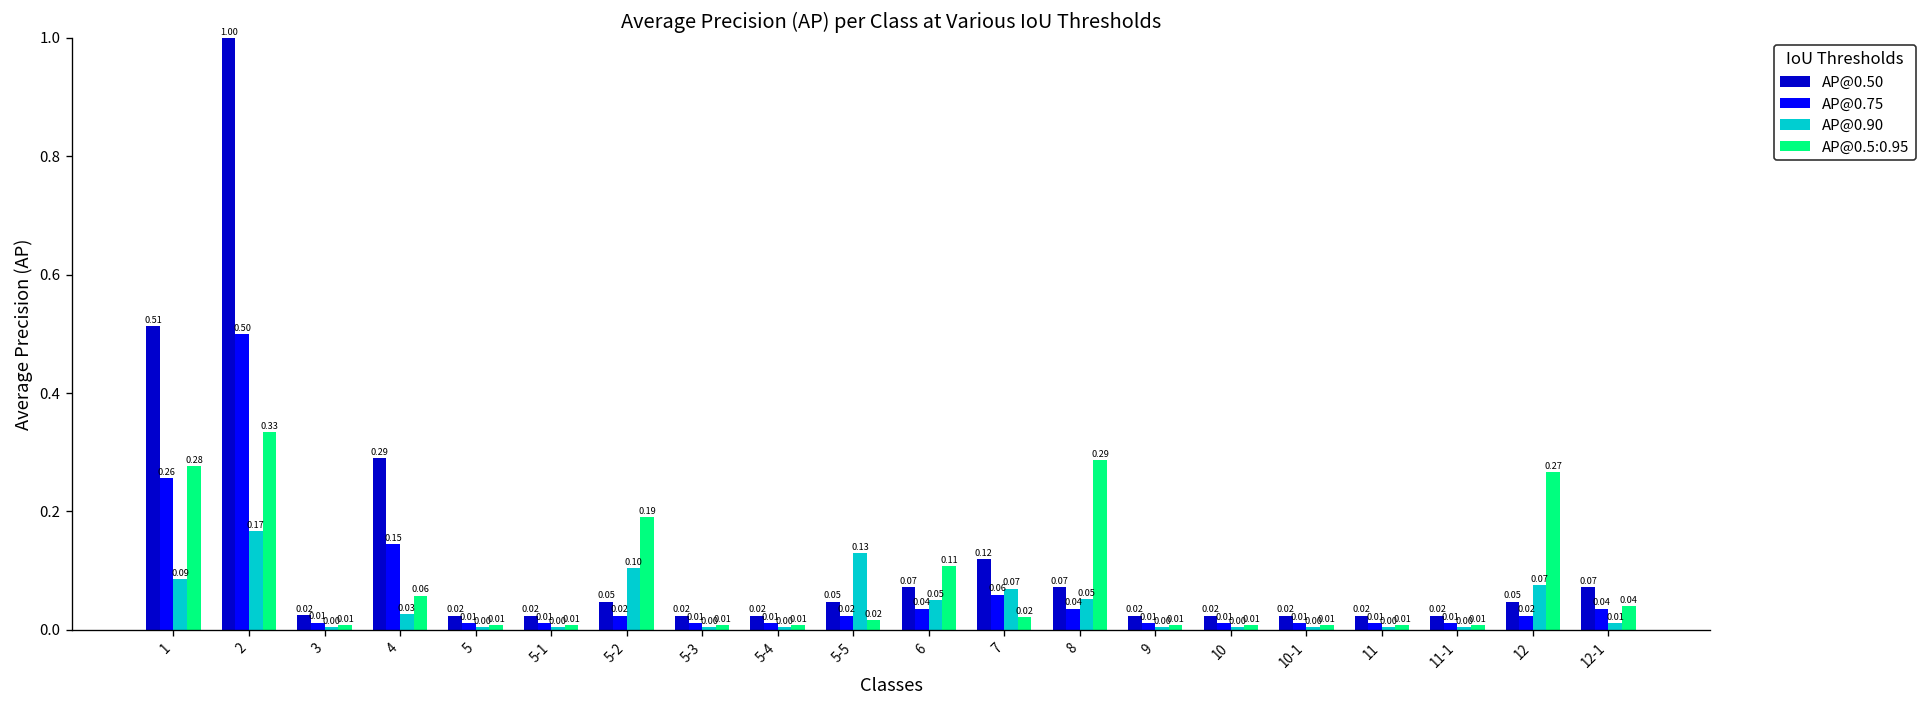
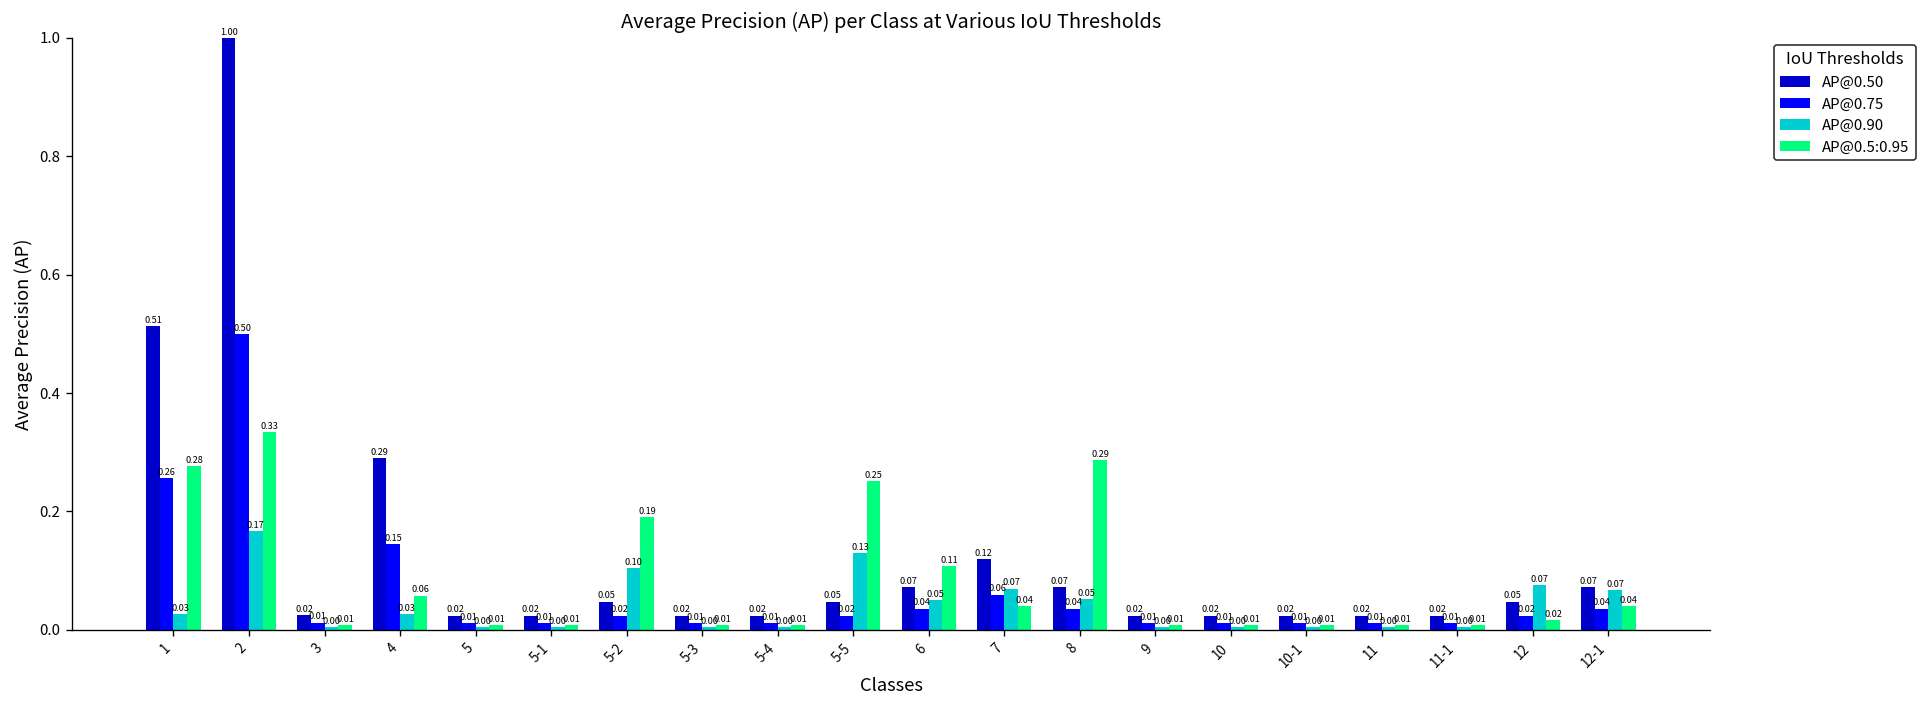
AP@0.90, 1: 0.09 -> 0.03
AP@0.5:0.95, 5-5: 0.02 -> 0.25
AP@0.5:0.95, 7: 0.02 -> 0.04
AP@0.5:0.95, 12: 0.27 -> 0.02
AP@0.90, 12-1: 0.01 -> 0.07
